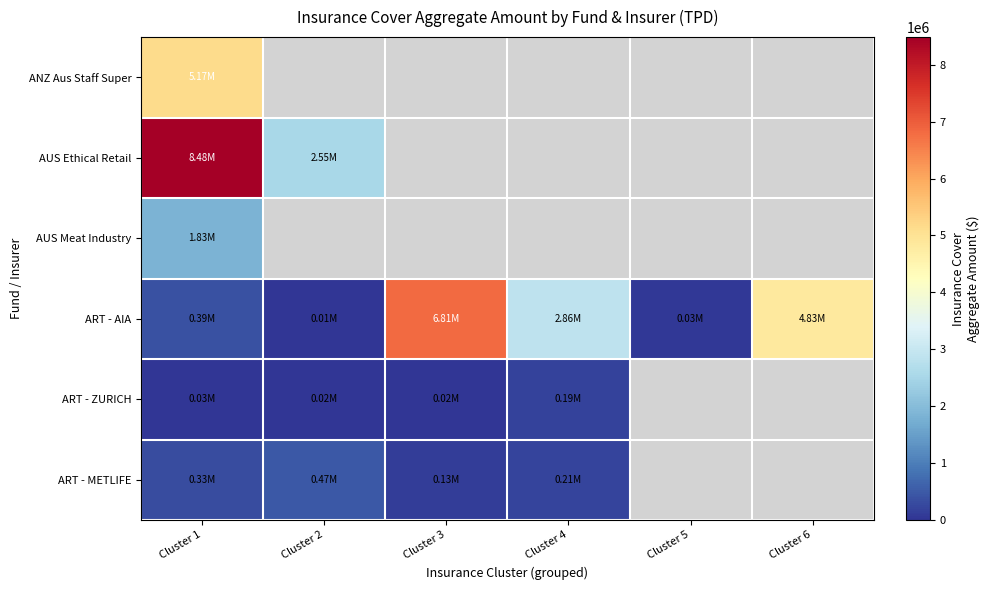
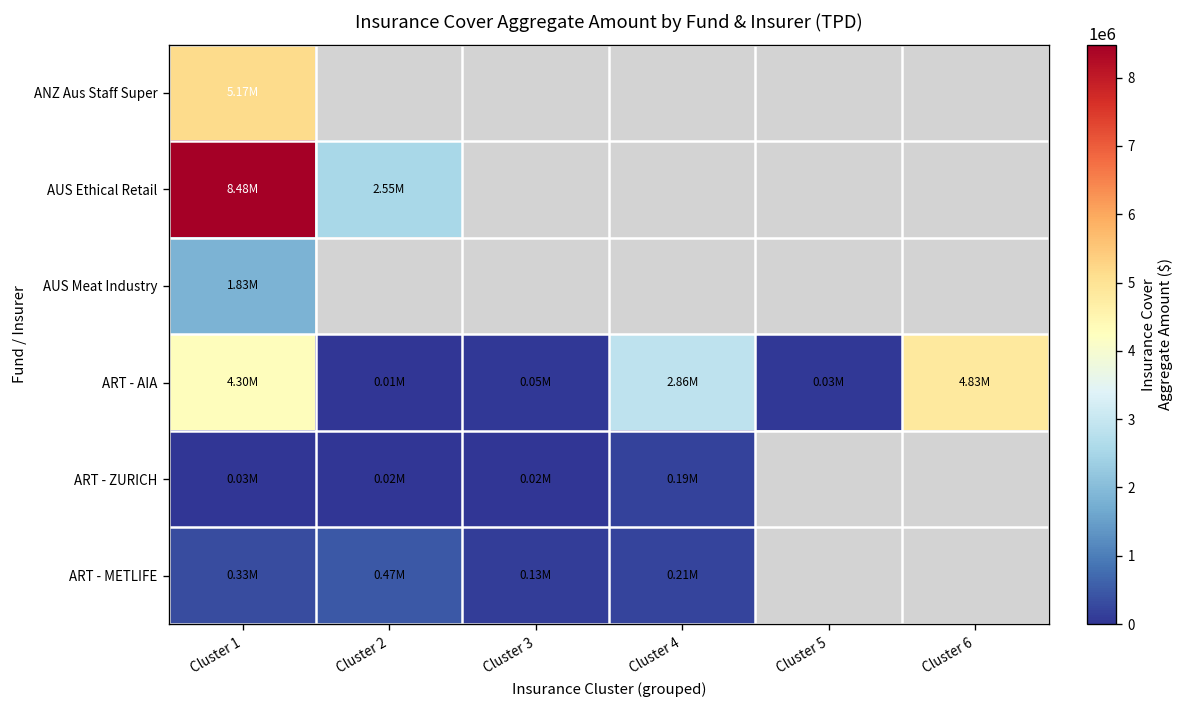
ART - AIA, Cluster 1: 0.39M -> 4.30M
ART - AIA, Cluster 3: 6.81M -> 0.05M
